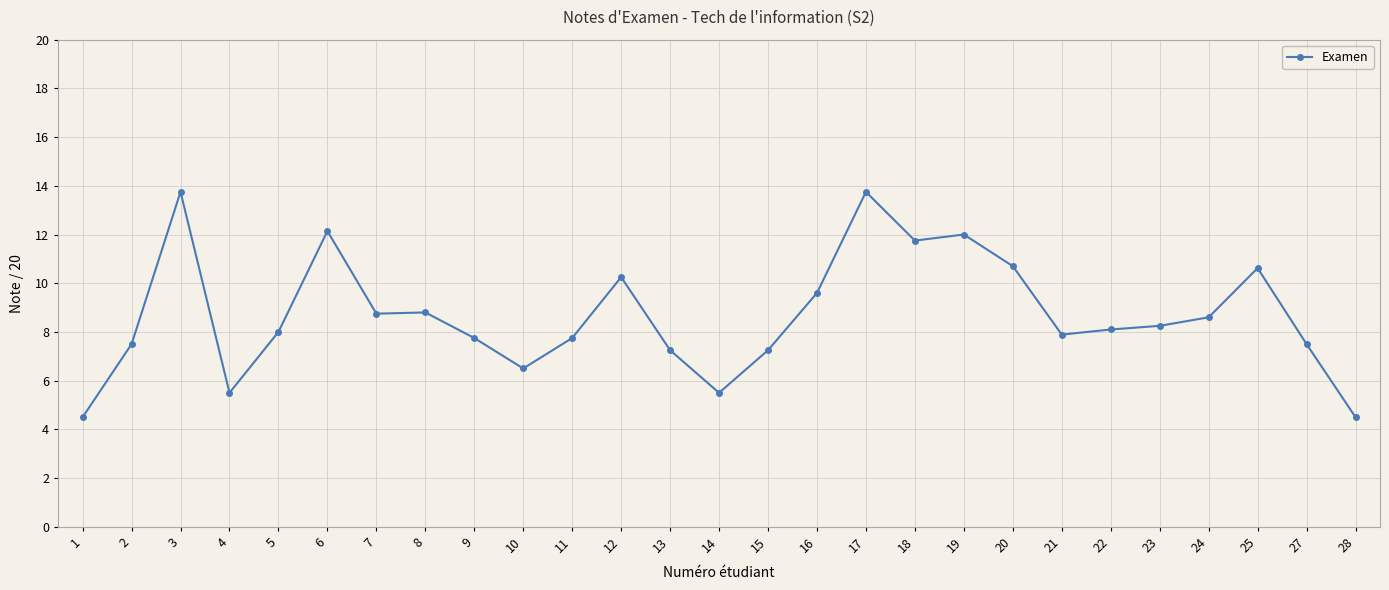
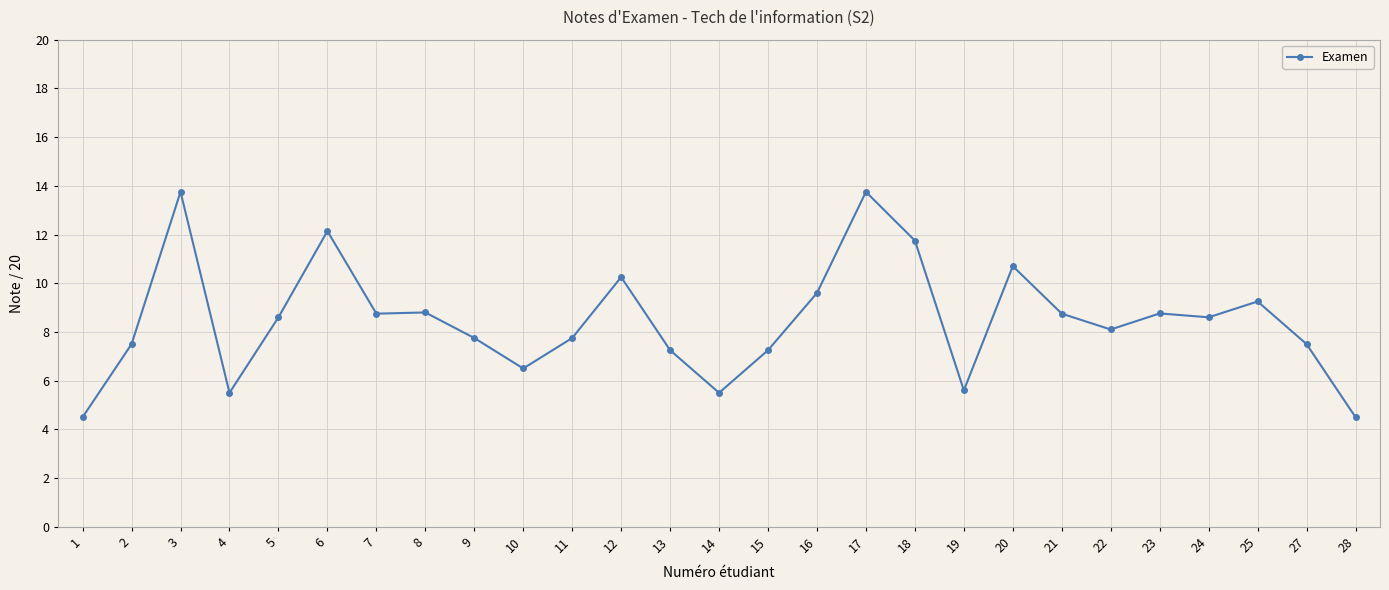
5: 8.0 -> 8.6
19: 12.0 -> 5.6
21: 7.9 -> 8.8
23: 8.3 -> 8.8
25: 10.6 -> 9.3
